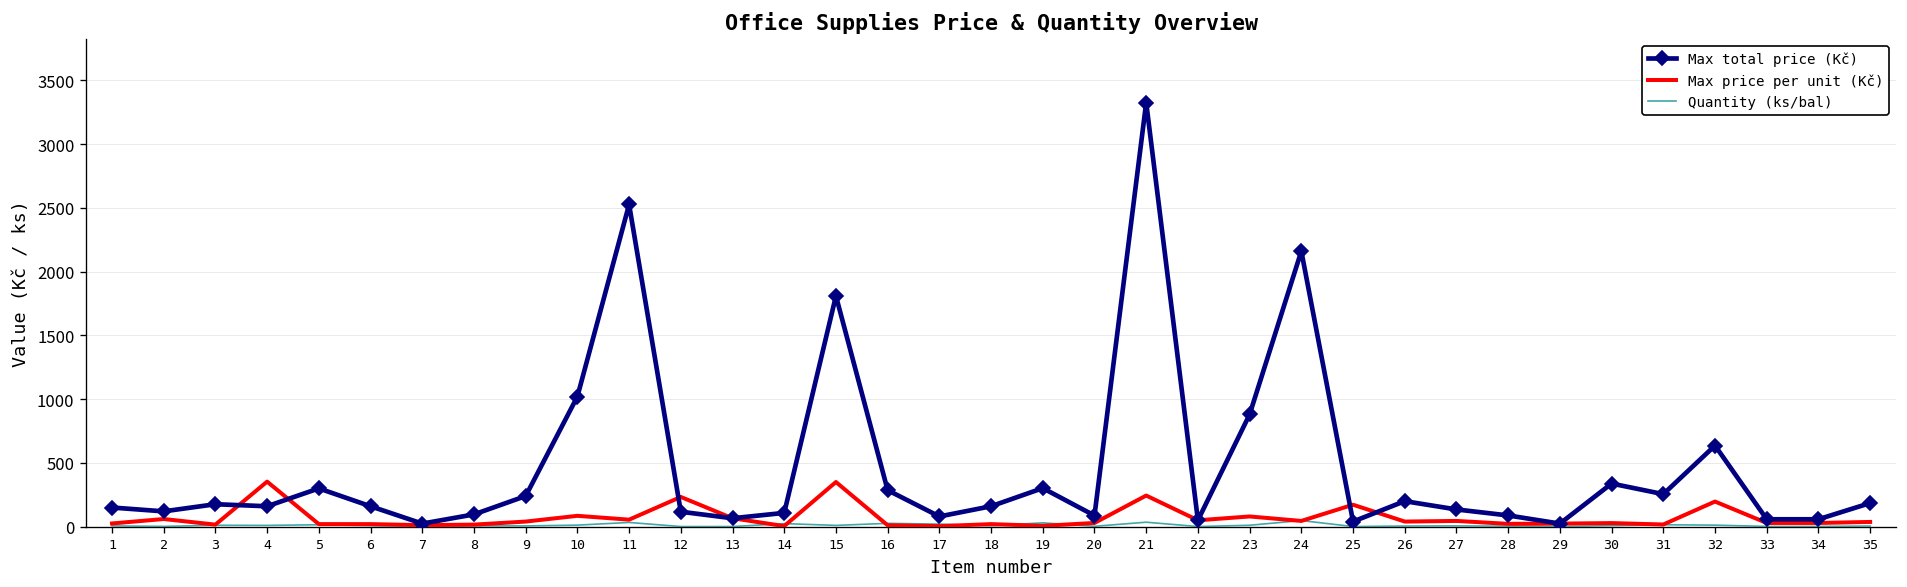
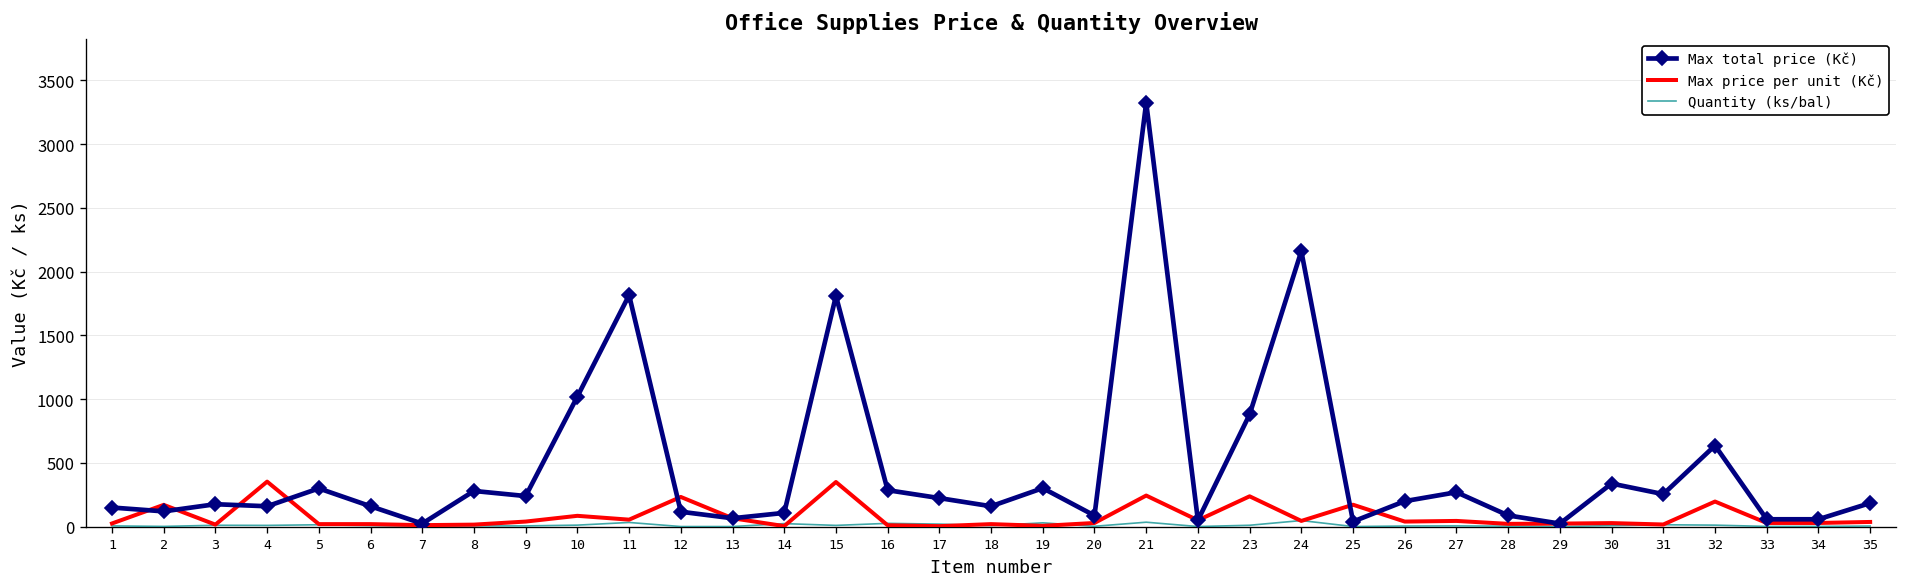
Max price per unit (Kč), 2: 60 -> 170
Max total price (Kč), 8: 100 -> 280
Max total price (Kč), 11: 2530 -> 1820
Max total price (Kč), 17: 80 -> 220
Max price per unit (Kč), 23: 80 -> 240
Max total price (Kč), 27: 140 -> 270
